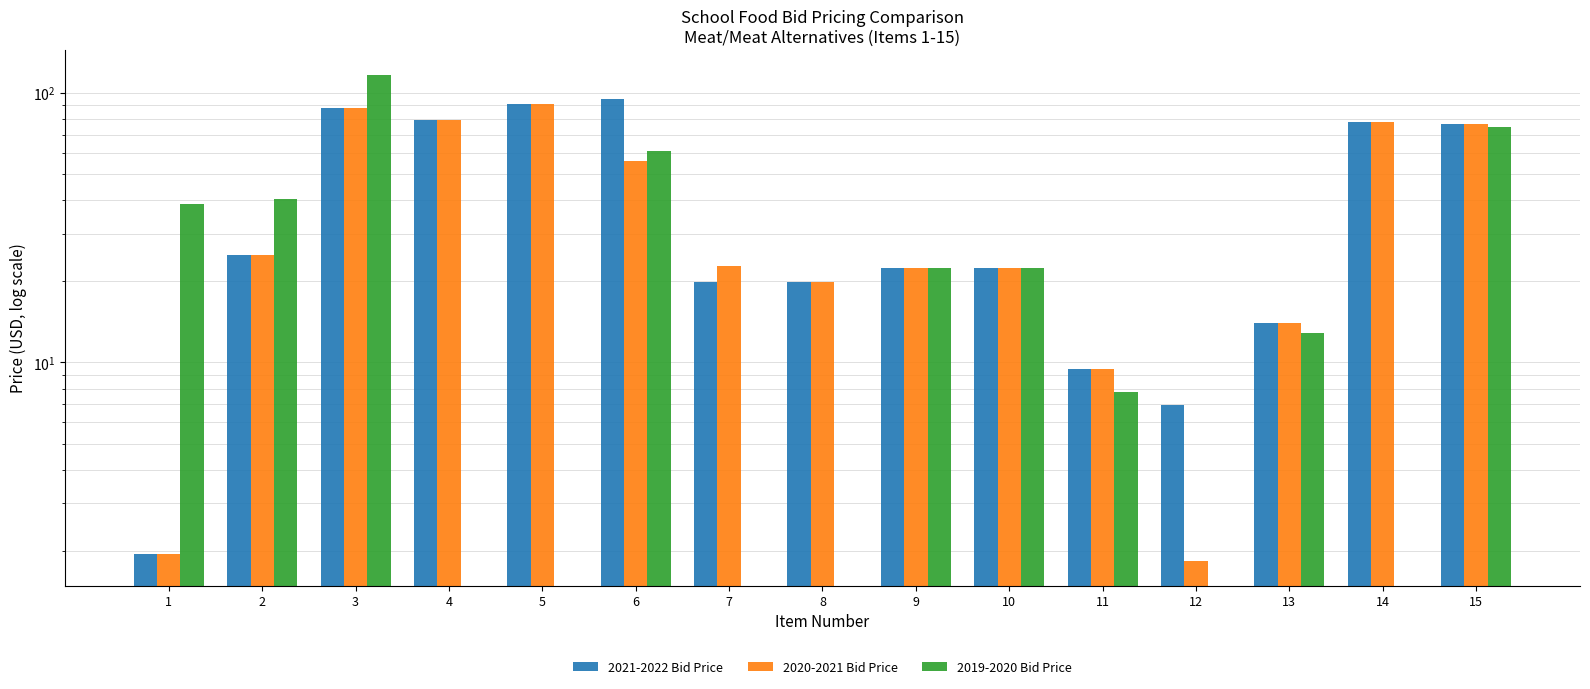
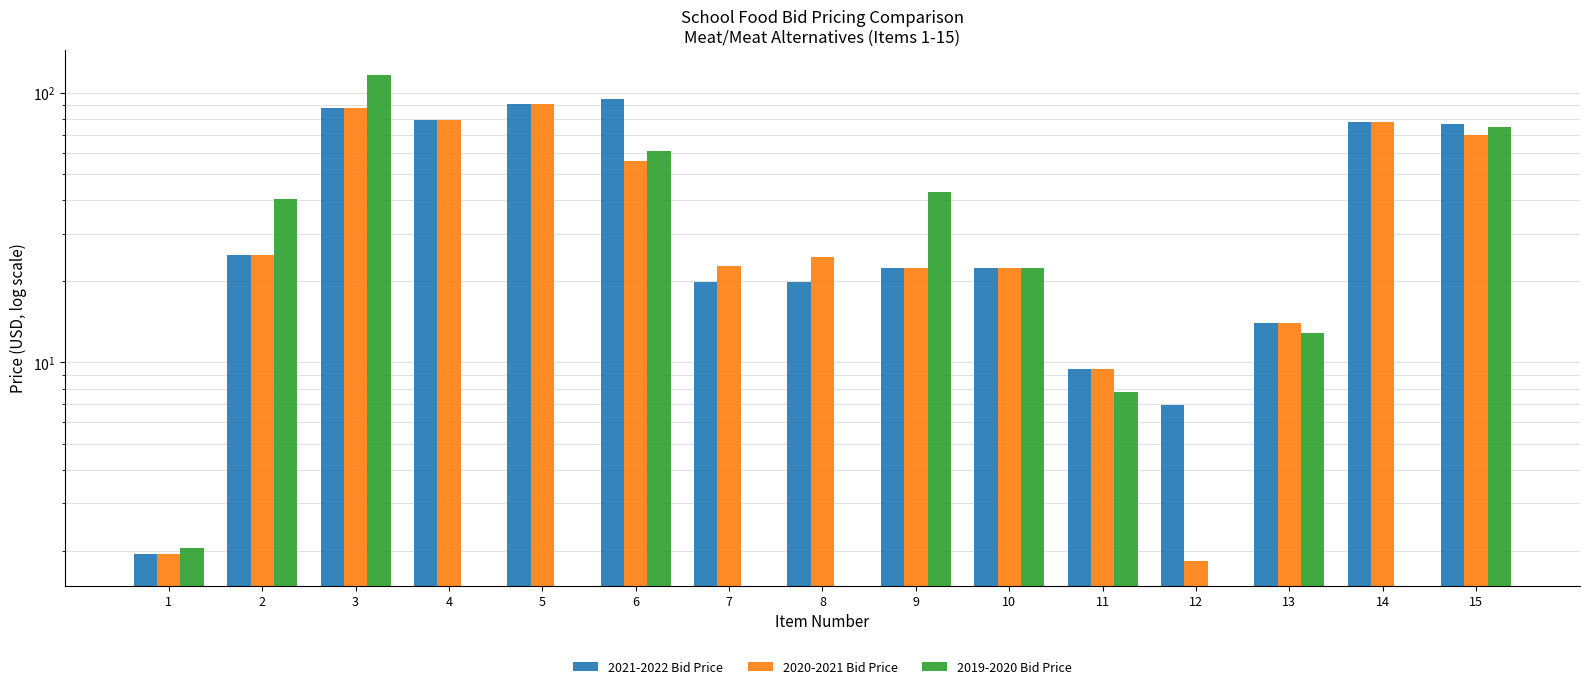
2019-2020 Bid Price, 1: 39 -> 2.0
2020-2021 Bid Price, 8: 20 -> 25
2019-2020 Bid Price, 9: 22 -> 43
2020-2021 Bid Price, 15: 77 -> 70
